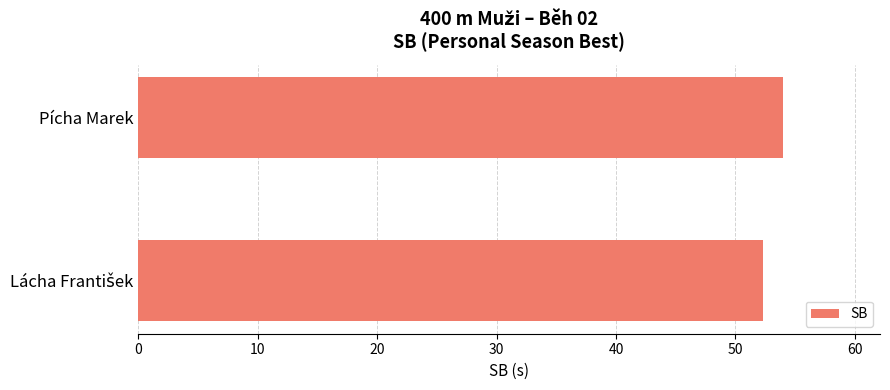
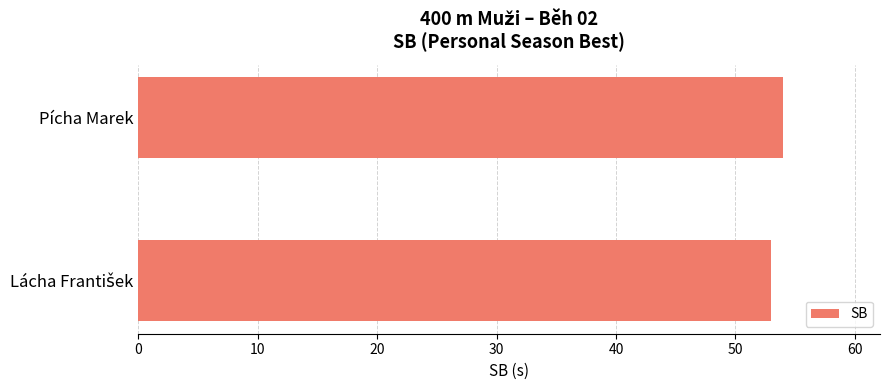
Lácha František: 52.3 -> 53.0
